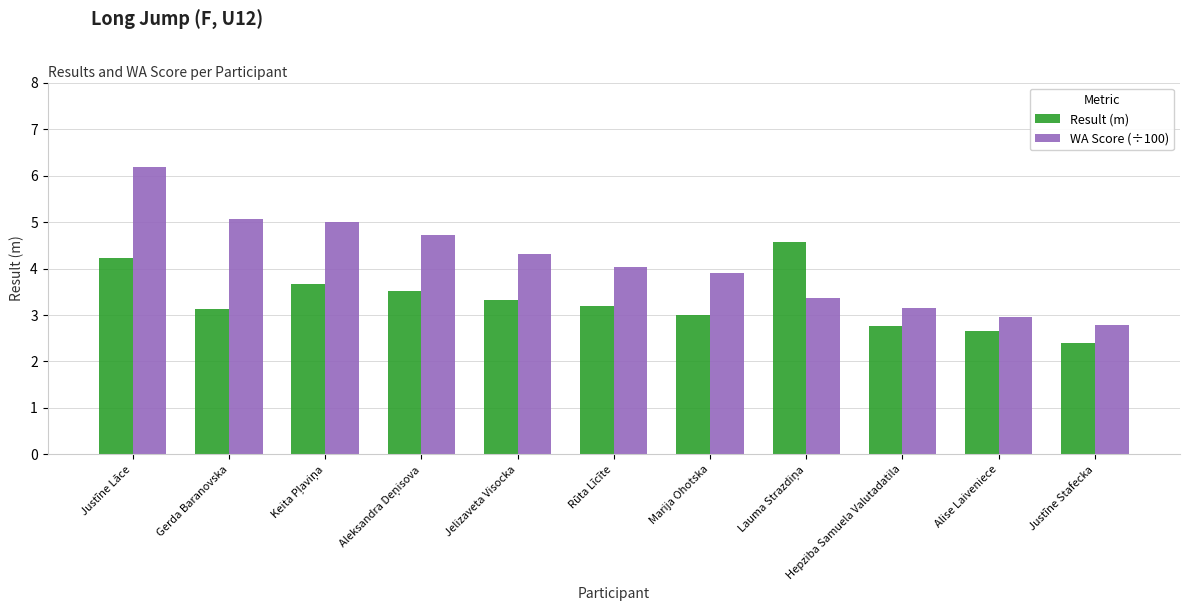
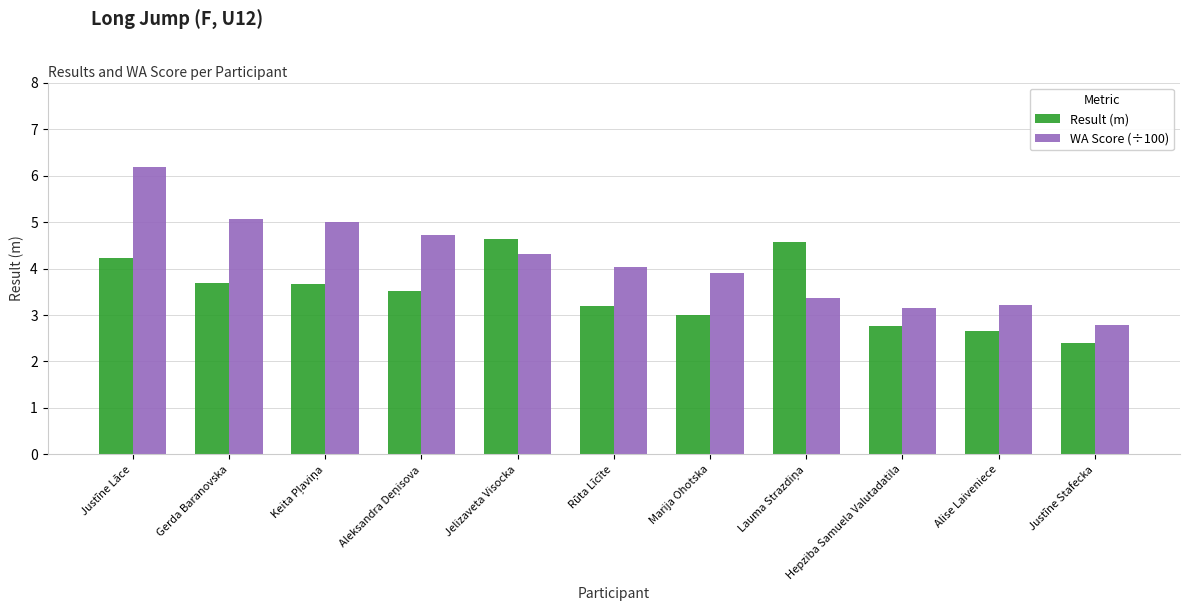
Result (m), Gerda Baranovska: 3.1 -> 3.7
Result (m), Jelizaveta Visocka: 3.3 -> 4.6
WA Score (÷100), Alise Laiveniece: 3.0 -> 3.2
